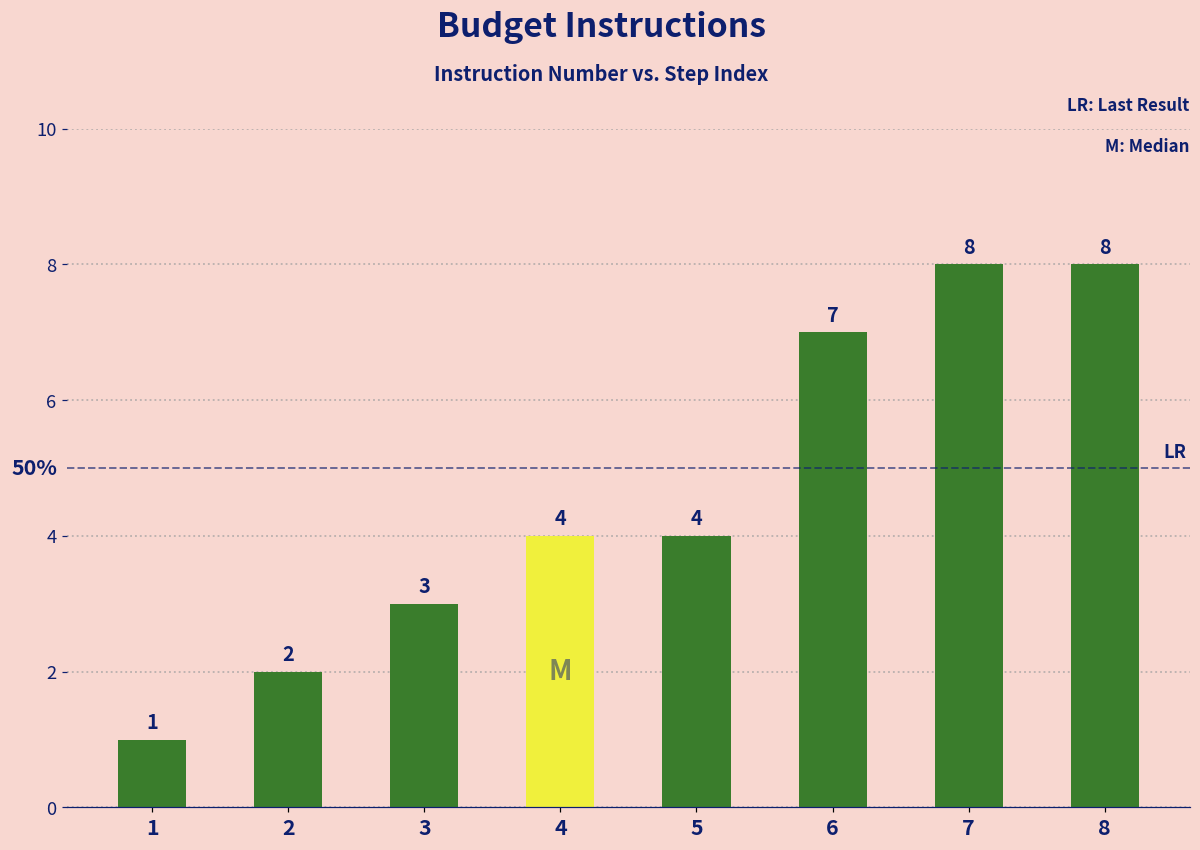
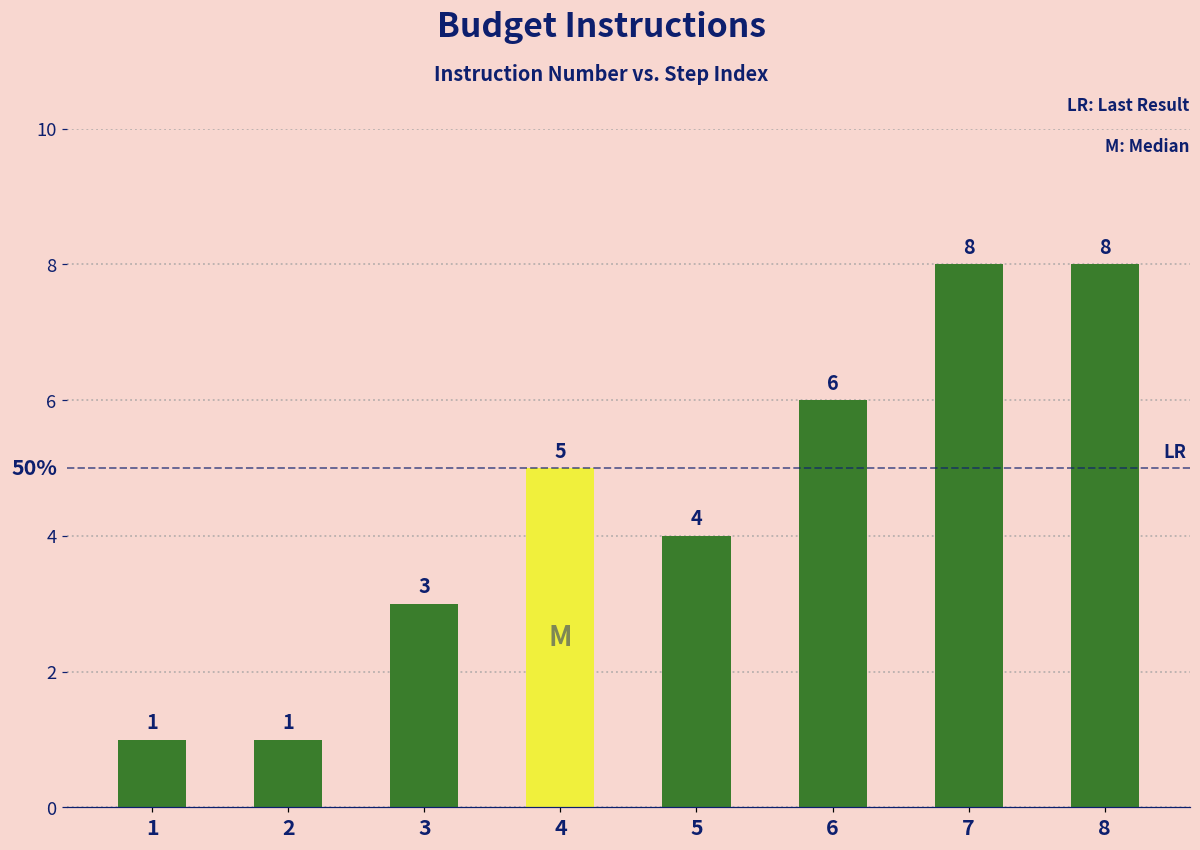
2: 2 -> 1
4: 4 -> 5
6: 7 -> 6
